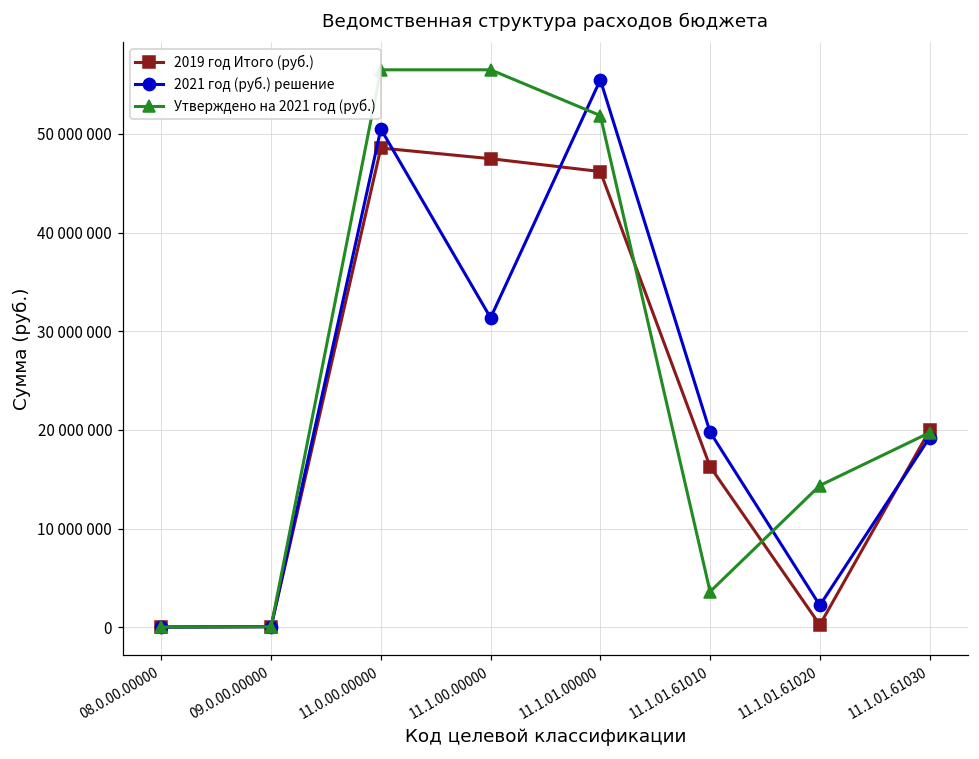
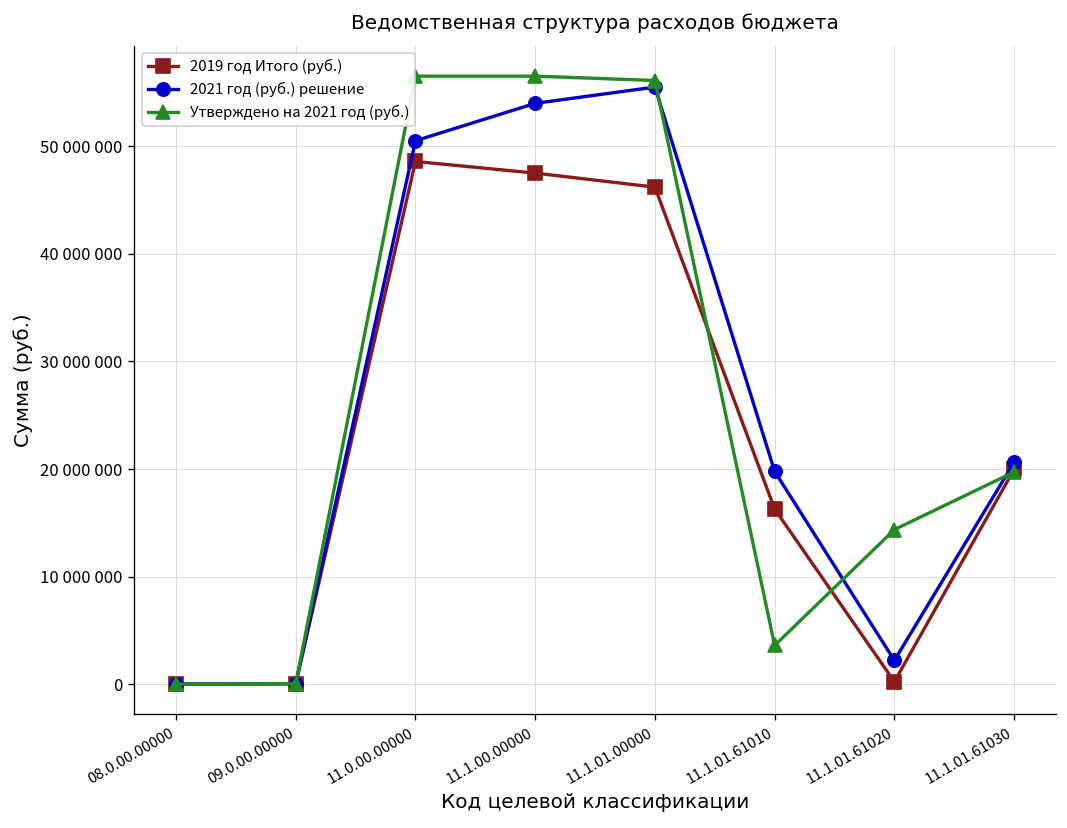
2021 год (руб.) решение, 11.1.00.00000: 31000000 -> 54000000
Утверждено на 2021 год (руб.), 11.1.01.00000: 52000000 -> 56000000
2021 год (руб.) решение, 11.1.01.61030: 19000000 -> 21000000
